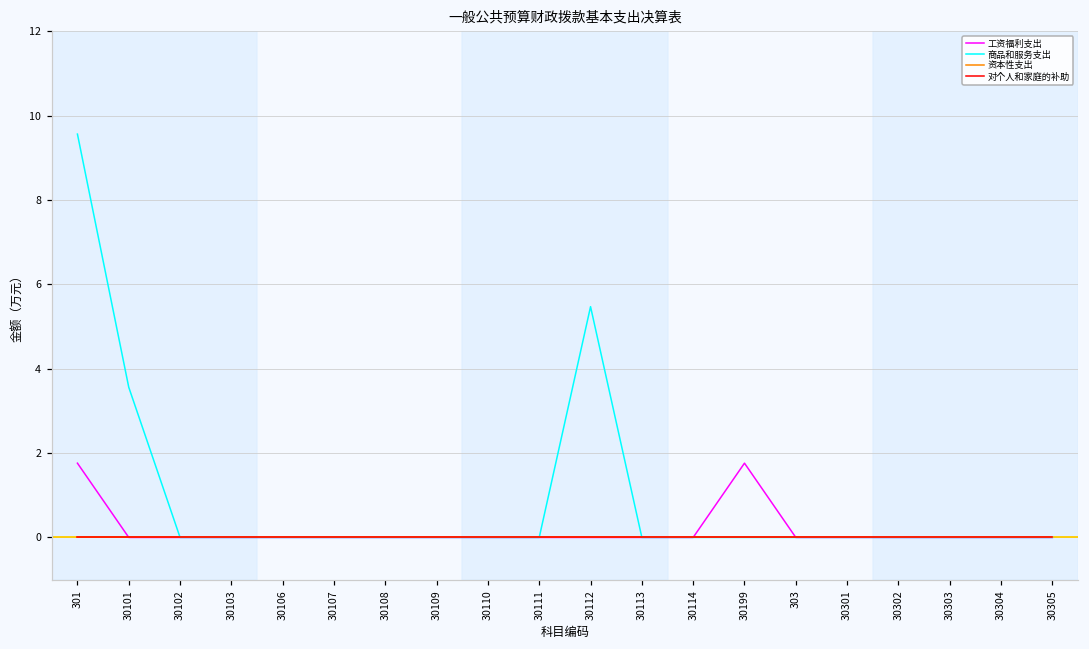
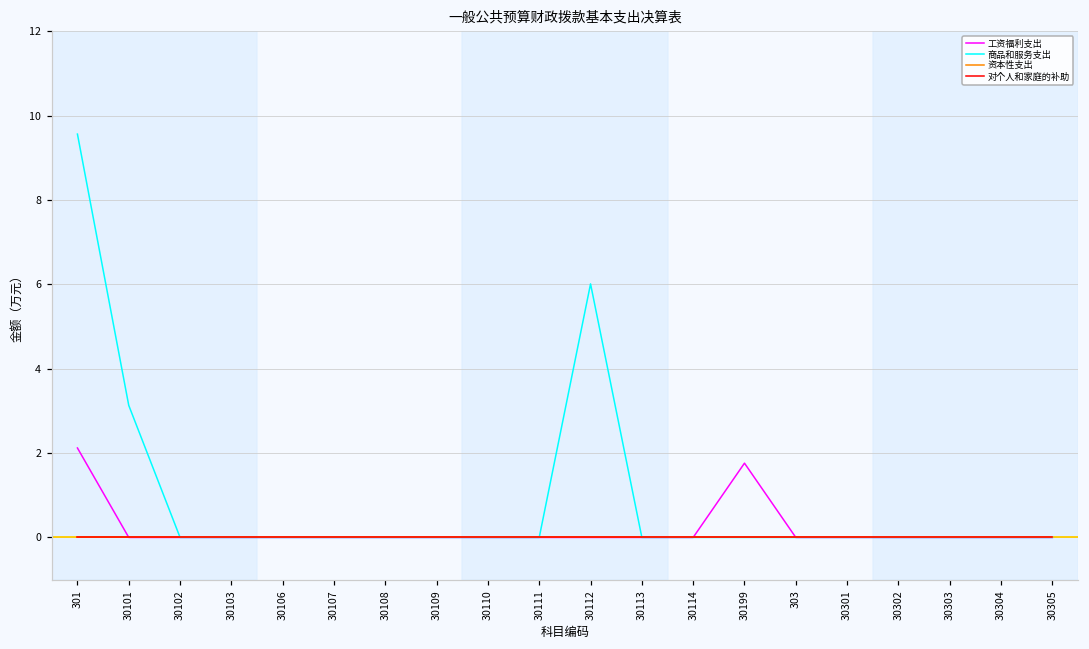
工资福利支出, 301: 1.8 -> 2.1
商品和服务支出, 30101: 3.6 -> 3.1
商品和服务支出, 30112: 5.5 -> 6.0
